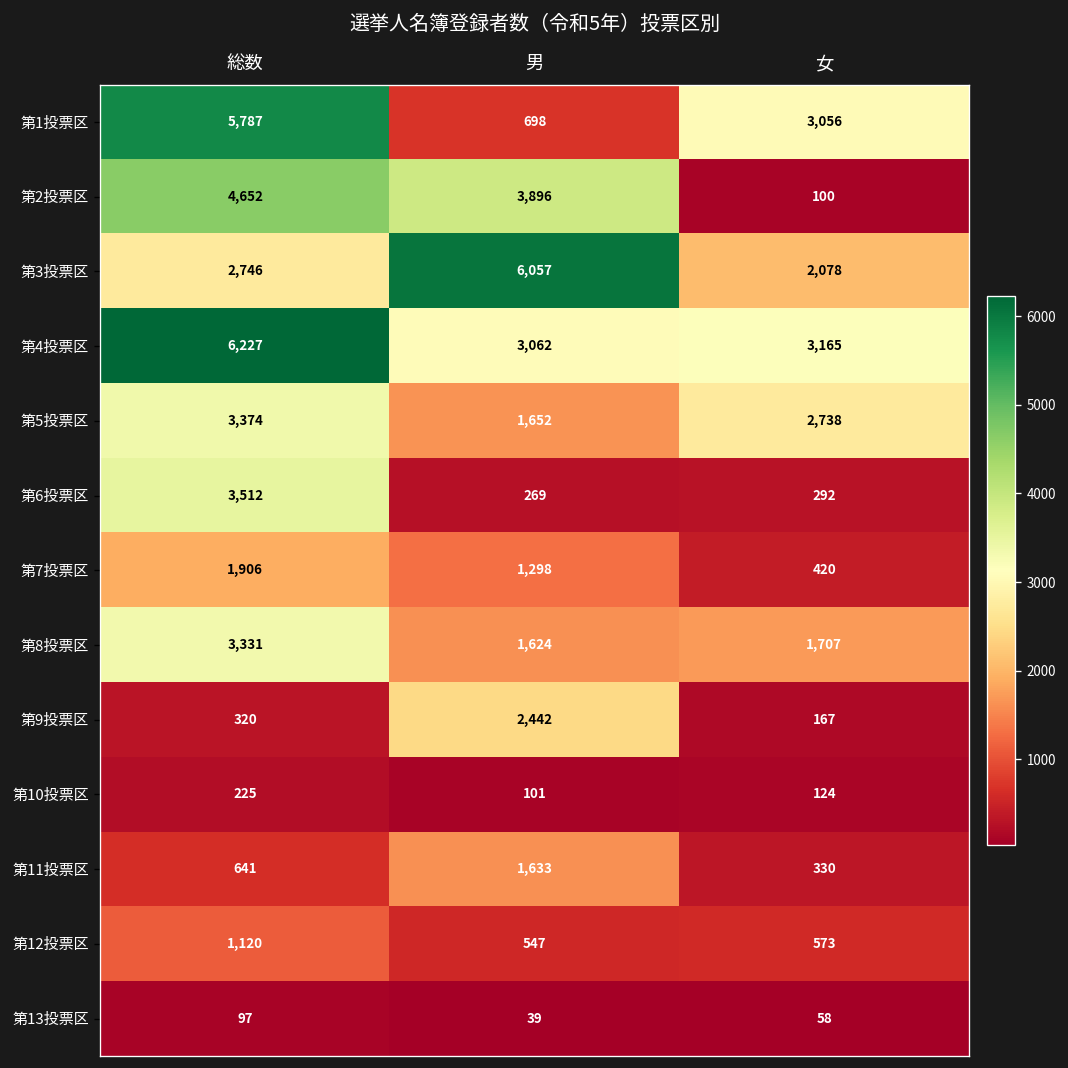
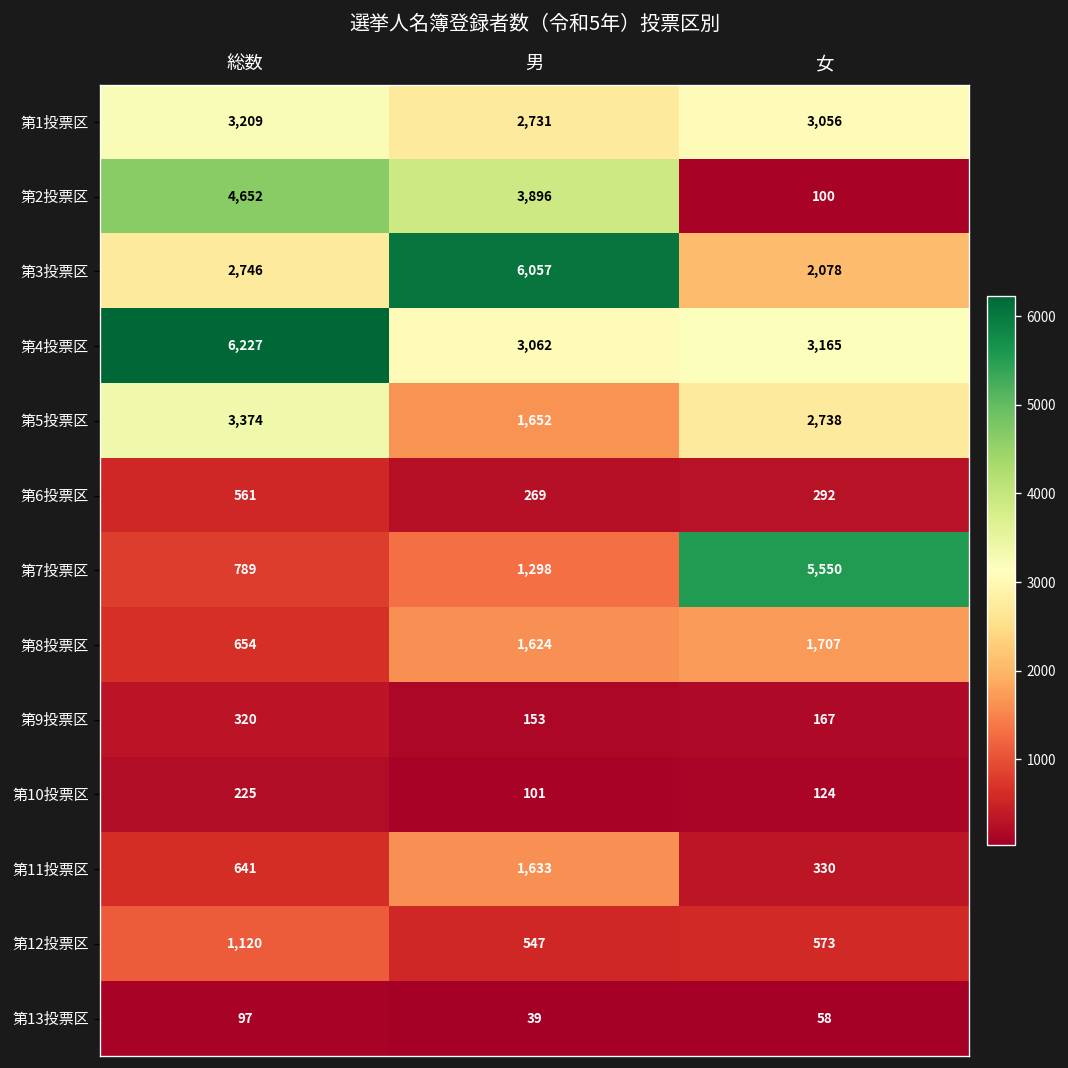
第1投票区, 総数: 5,787 -> 3,209
第1投票区, 男: 698 -> 2,731
第6投票区, 総数: 3,512 -> 561
第7投票区, 総数: 1,906 -> 789
第7投票区, 女: 420 -> 5,550
第8投票区, 総数: 3,331 -> 654
第9投票区, 男: 2,442 -> 153
